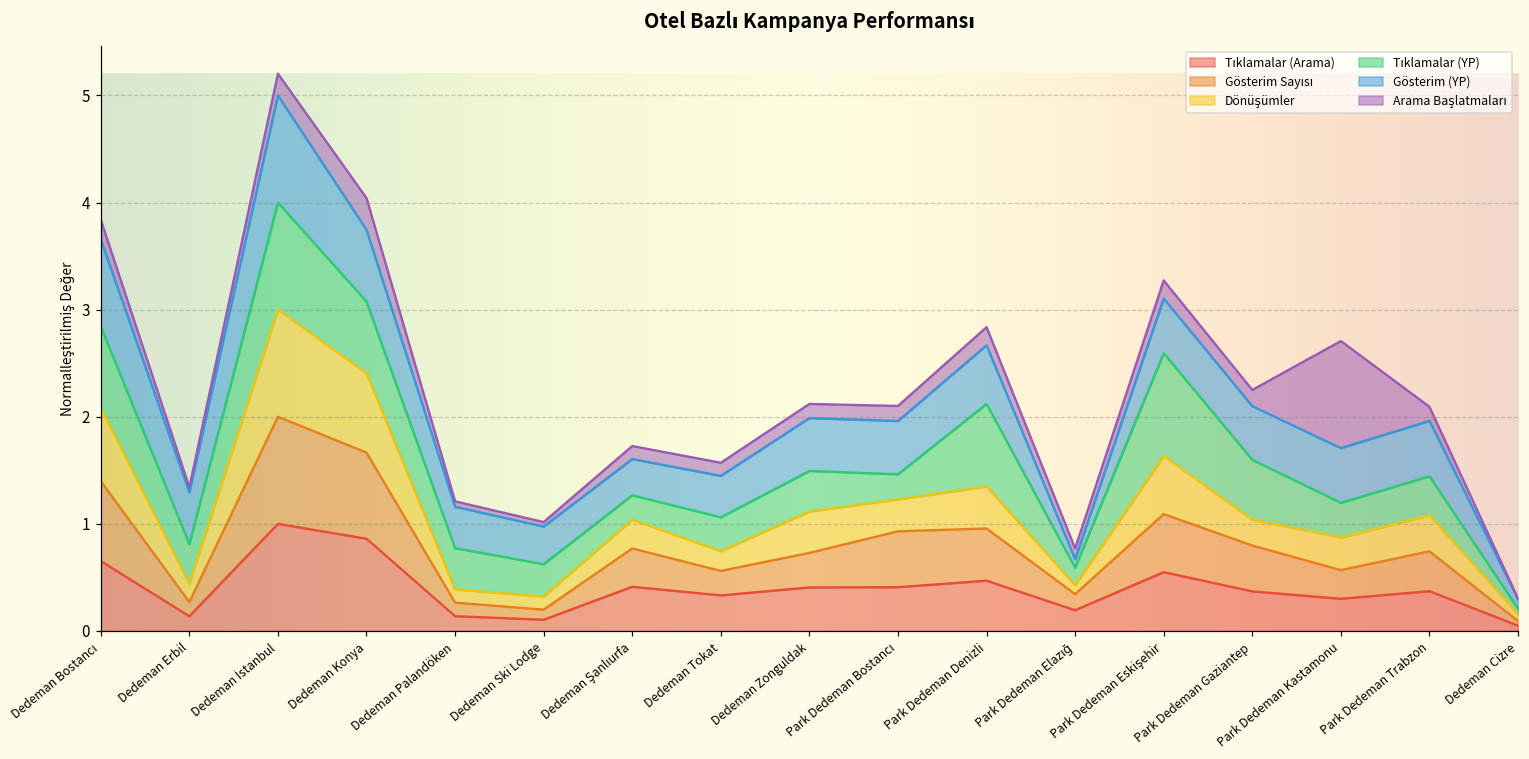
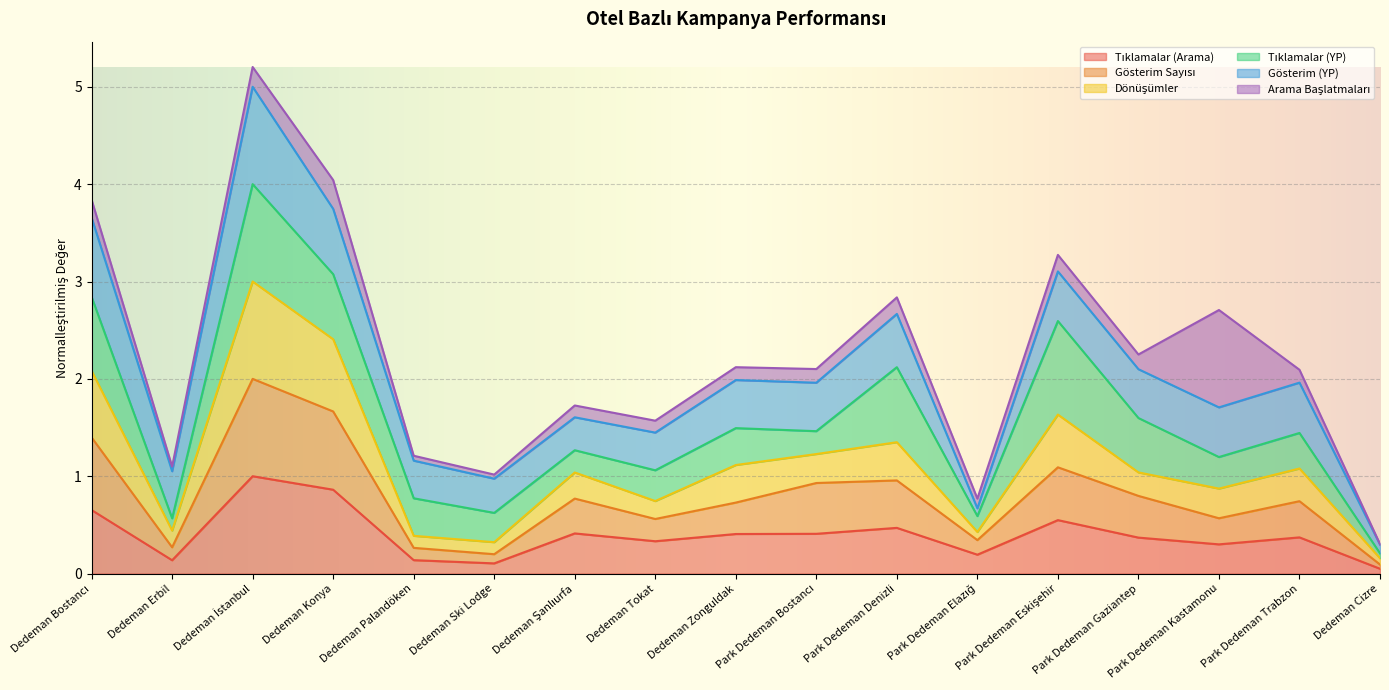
Tıklamalar (YP), Dedeman Erbil: 0.4 -> 0.1
